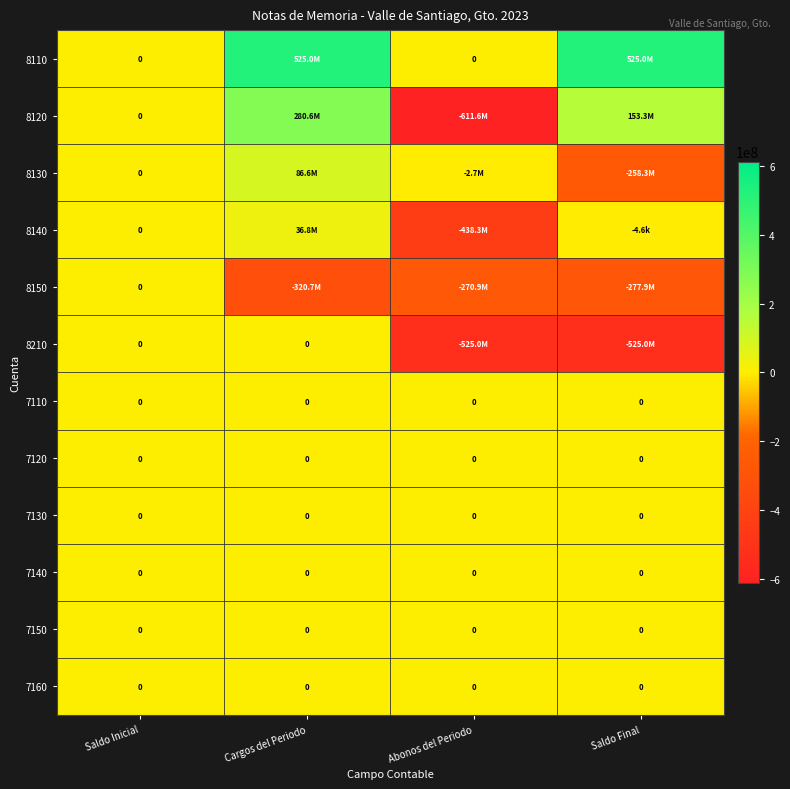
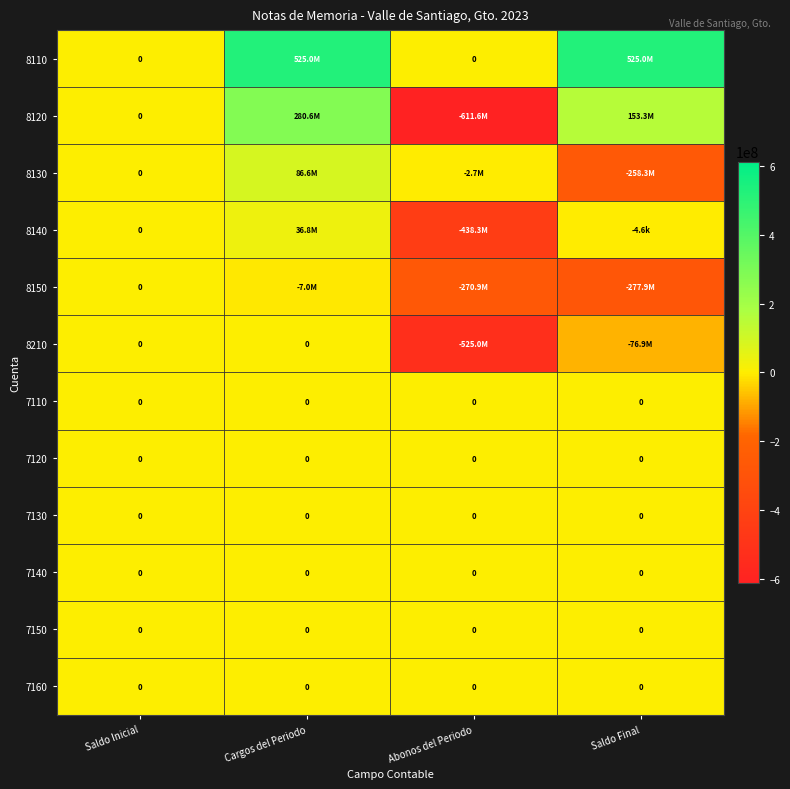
8150, Cargos del Periodo: -320.7M -> -7.0M
8210, Saldo Final: -525.0M -> -76.9M
